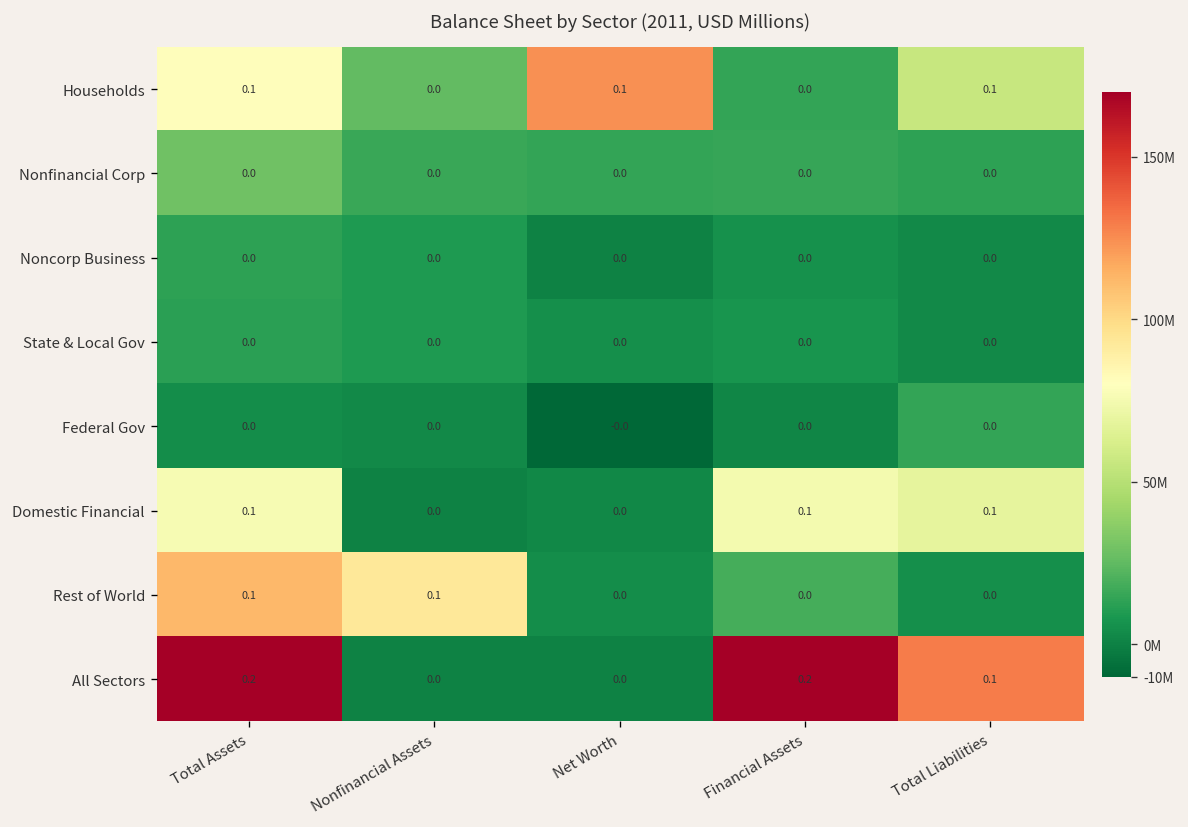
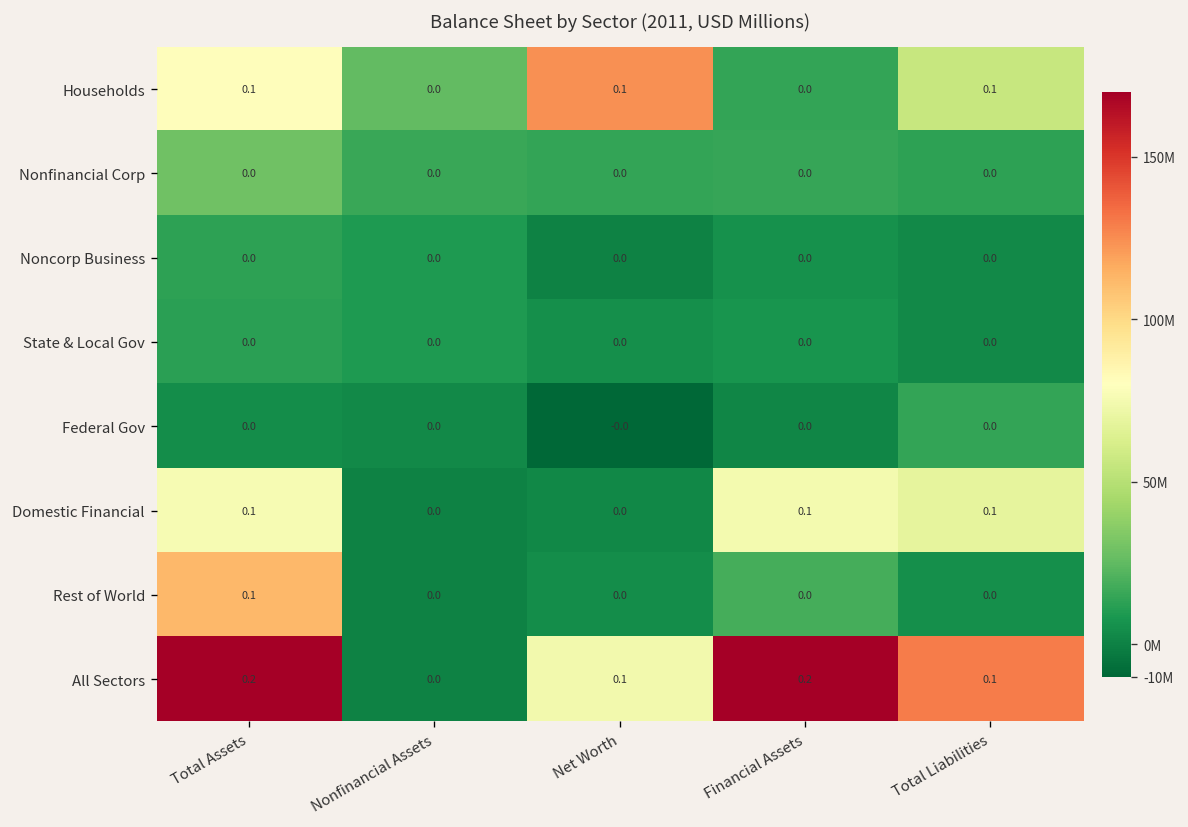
Rest of World, Nonfinancial Assets: 0.1 -> 0.0
All Sectors, Net Worth: 0.0 -> 0.1
